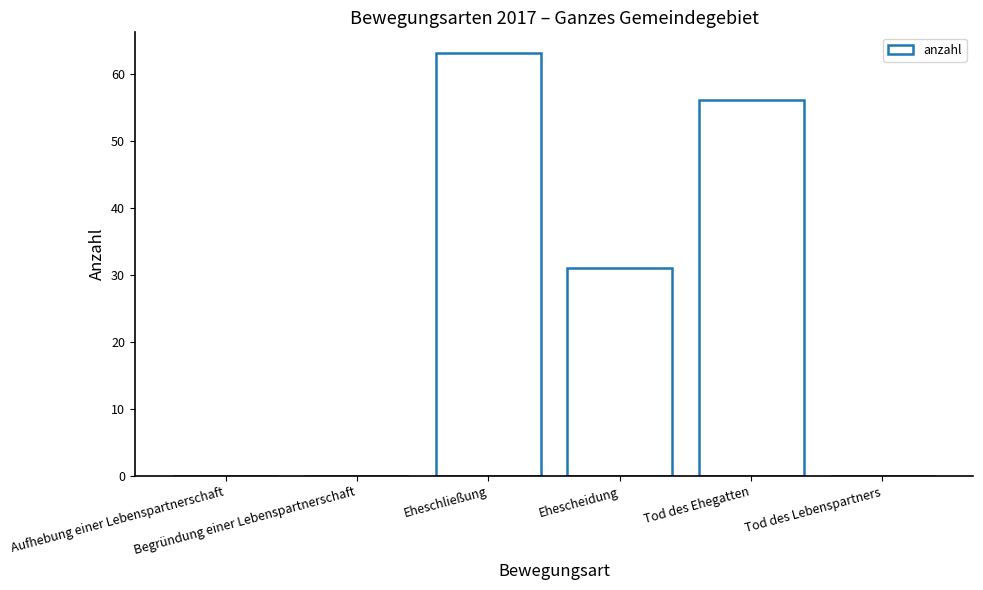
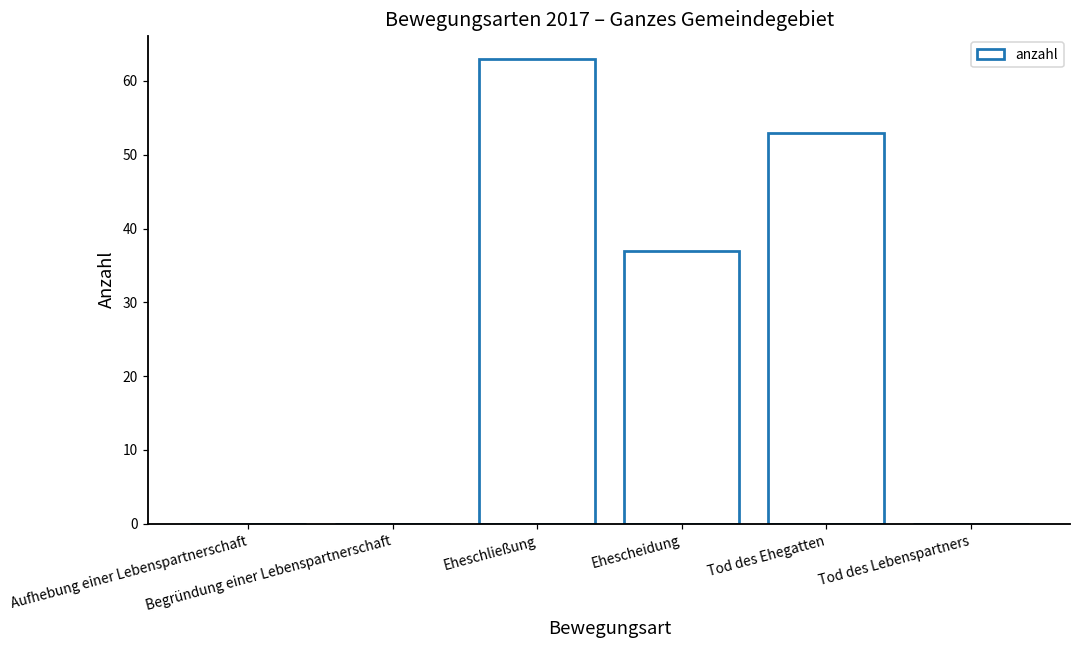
Ehescheidung: 31 -> 37
Tod des Ehegatten: 56 -> 53
